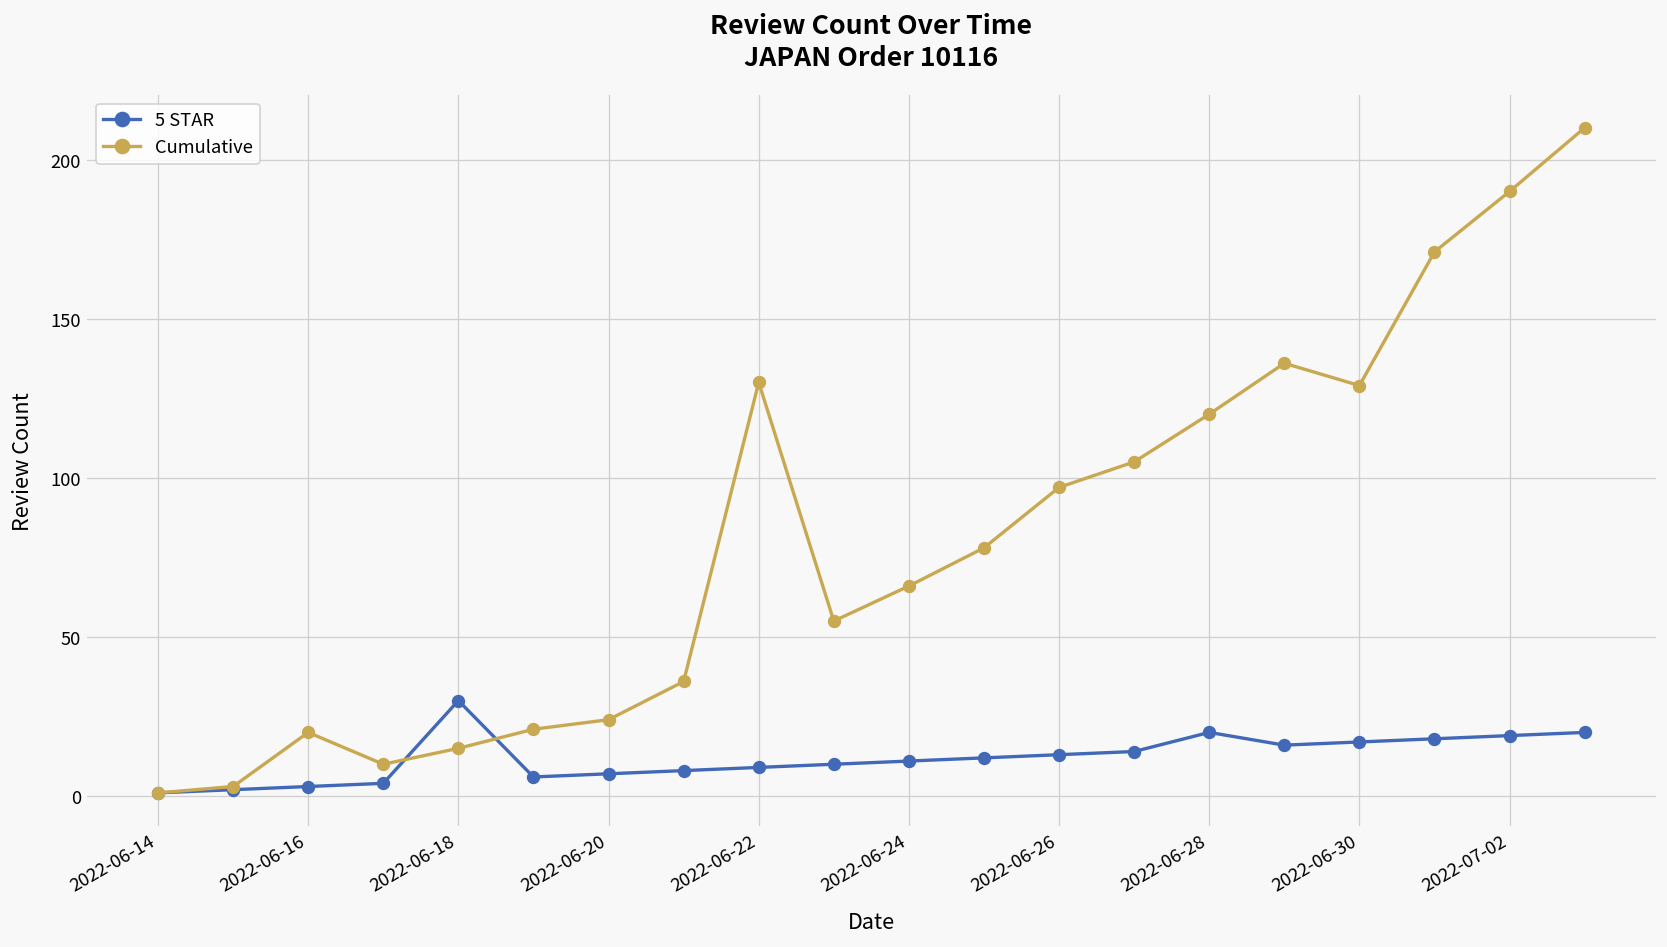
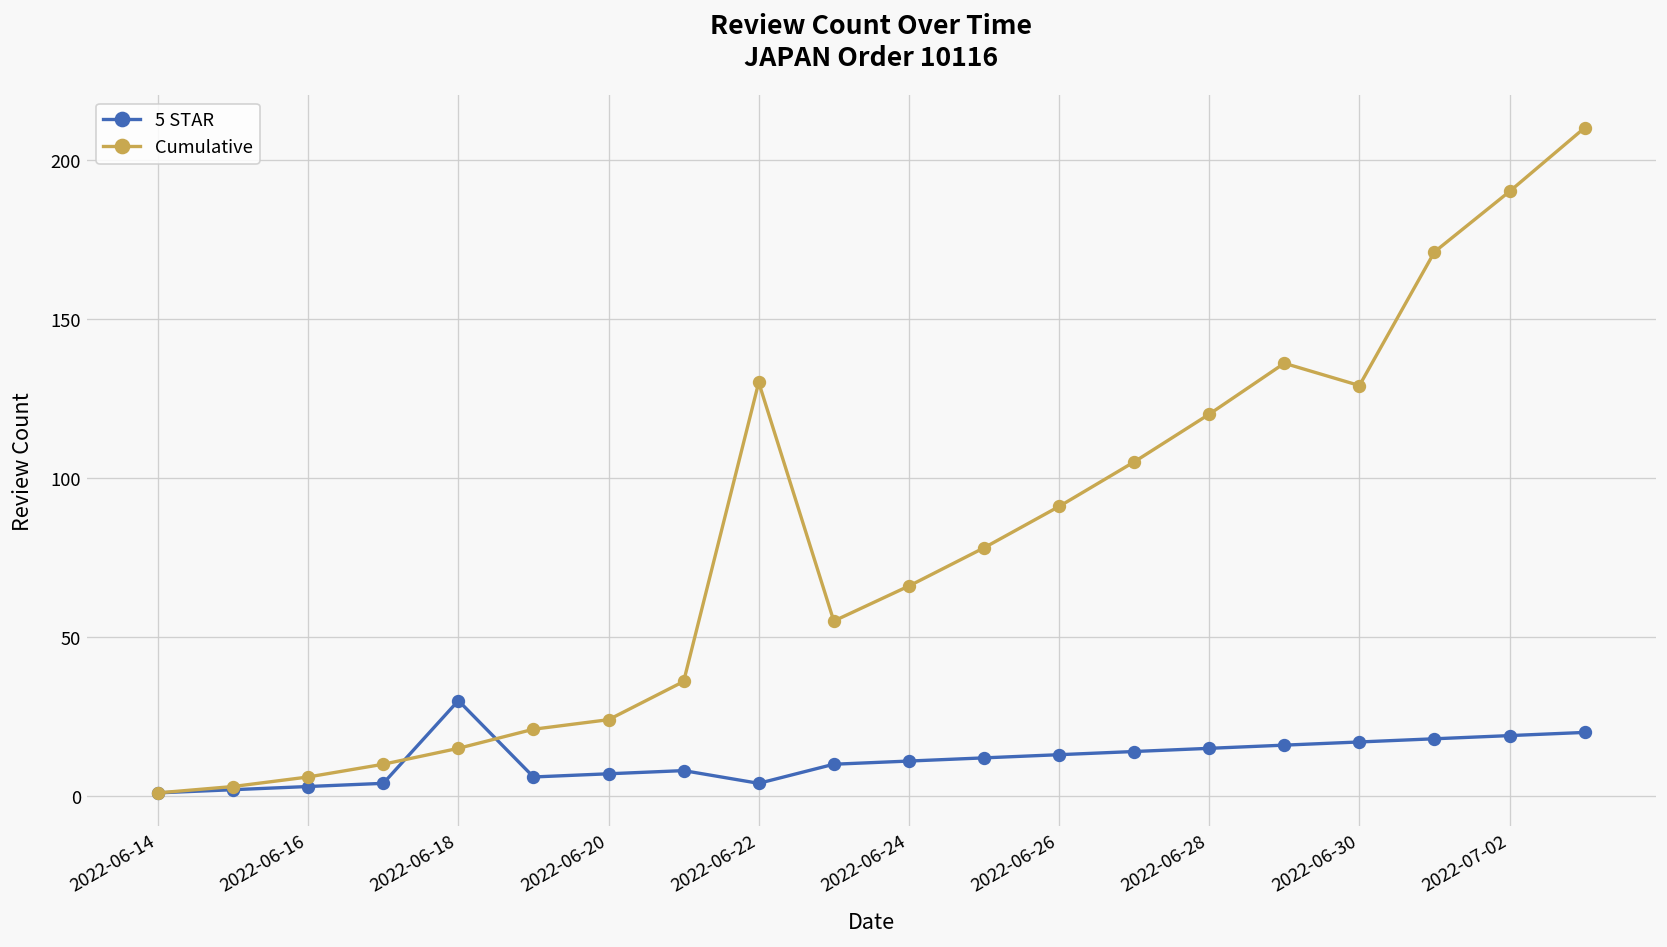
Cumulative, 2022-06-16: 20 -> 6
5 STAR, 2022-06-22: 9 -> 4
Cumulative, 2022-06-26: 97 -> 91
5 STAR, 2022-06-28: 20 -> 15
